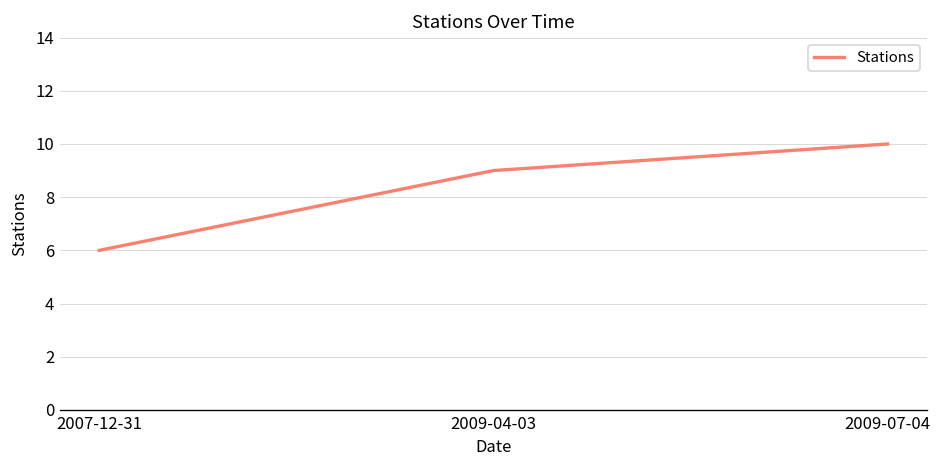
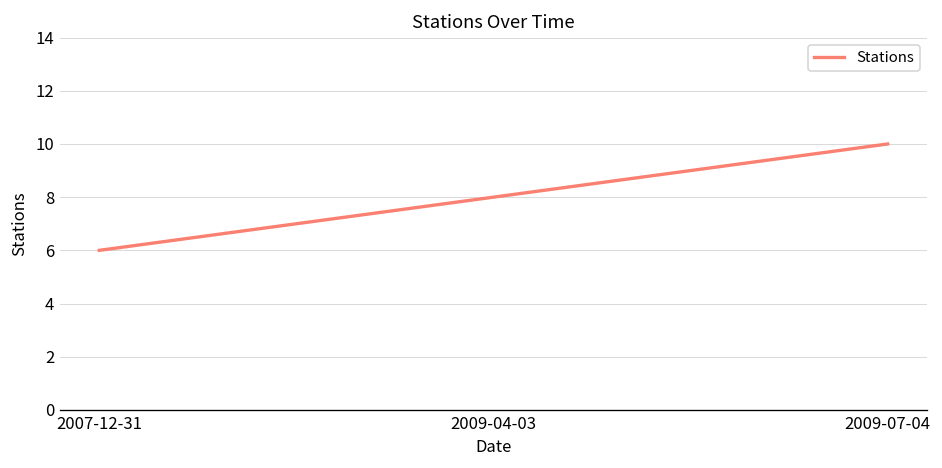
2009-04-03: 9 -> 8
